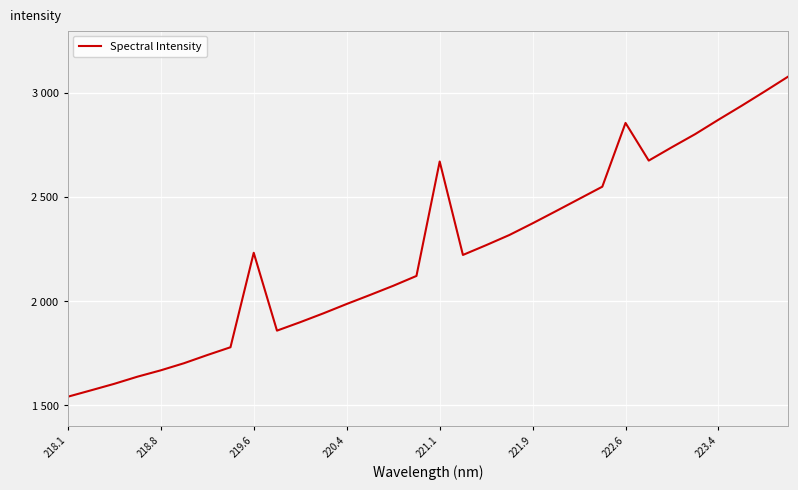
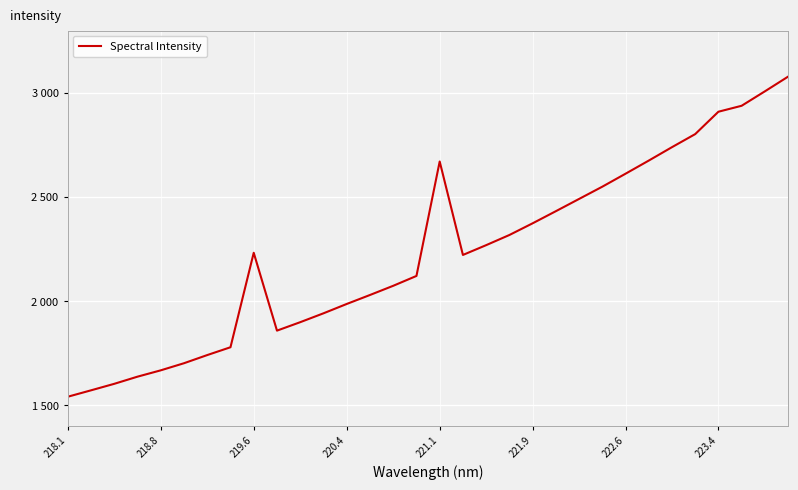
222.6: 2860 -> 2610
223.4: 2870 -> 2910
